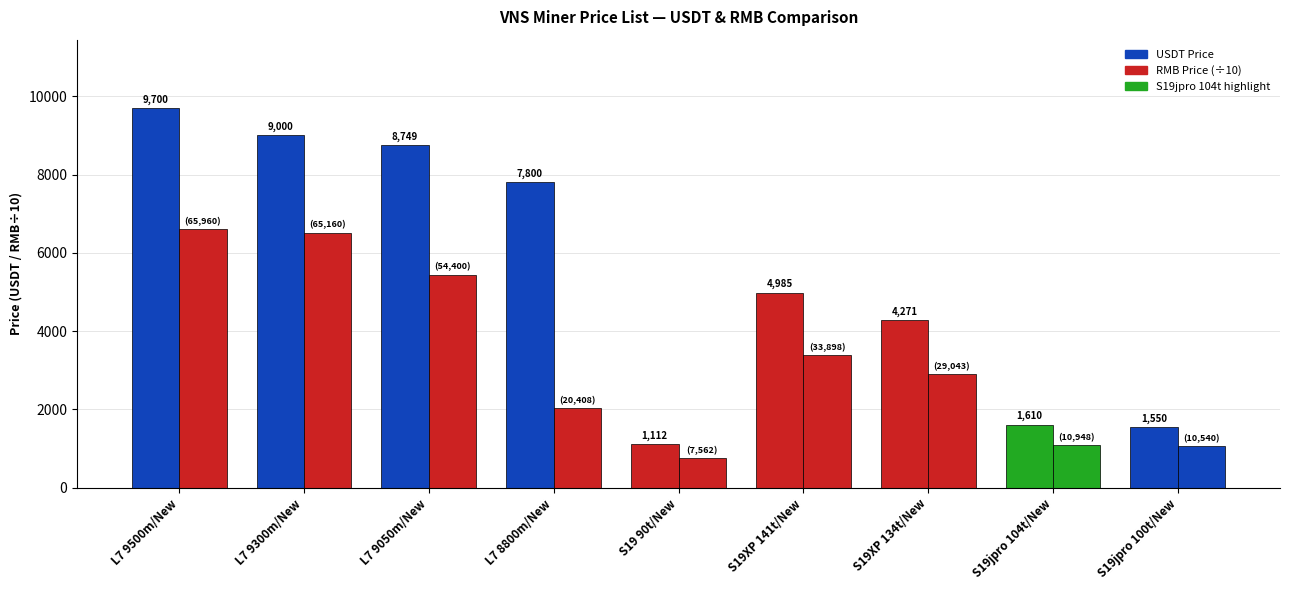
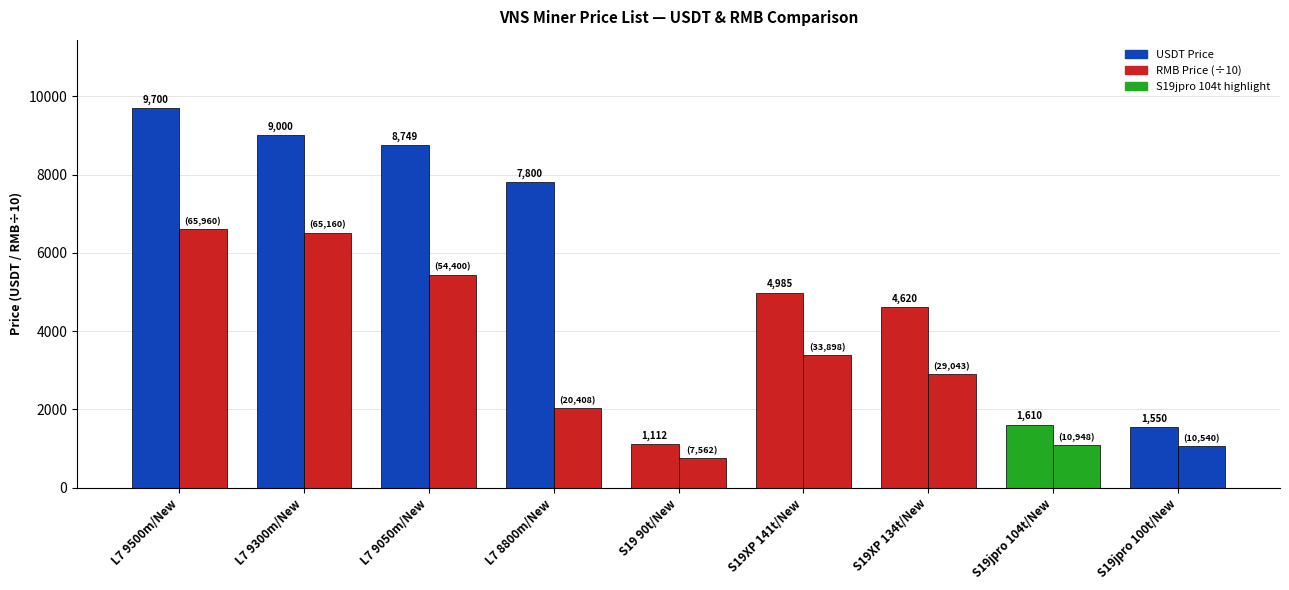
USDT Price, S19XP 134t/New: 4,271 -> 4,620
